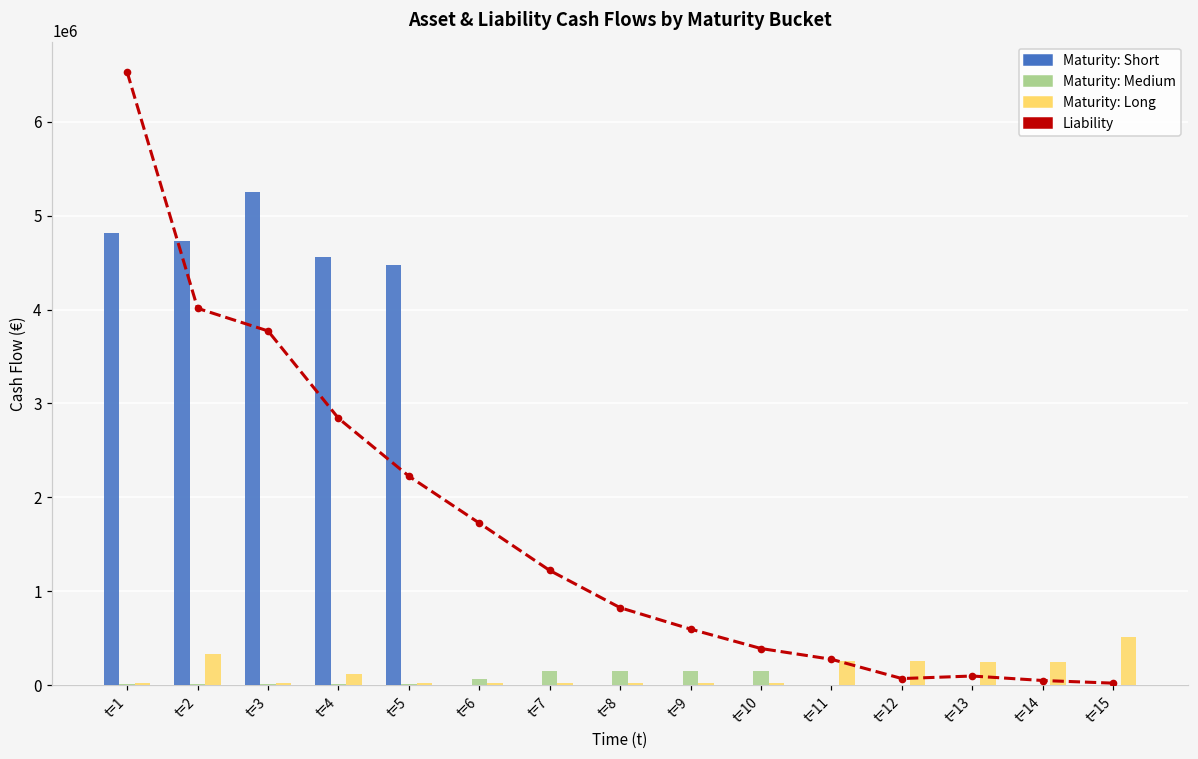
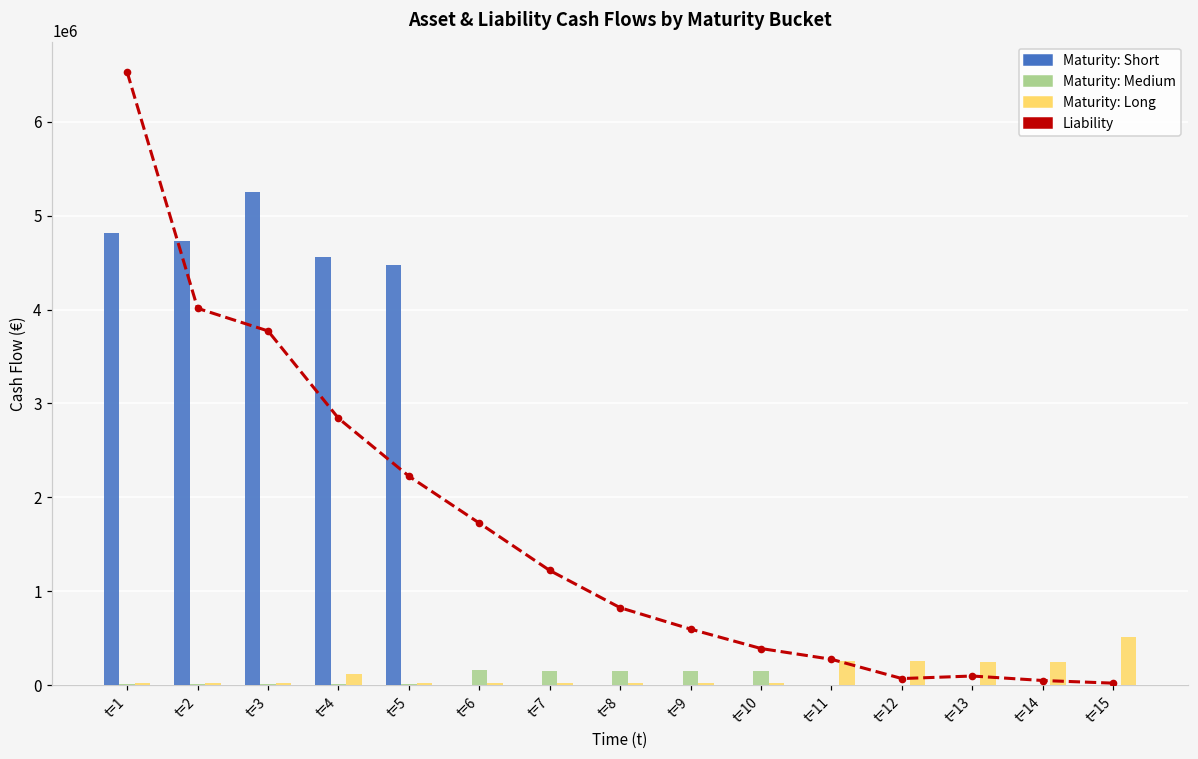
Maturity: Long, t=2: 300000 -> 0
Maturity: Medium, t=6: 100000 -> 200000
